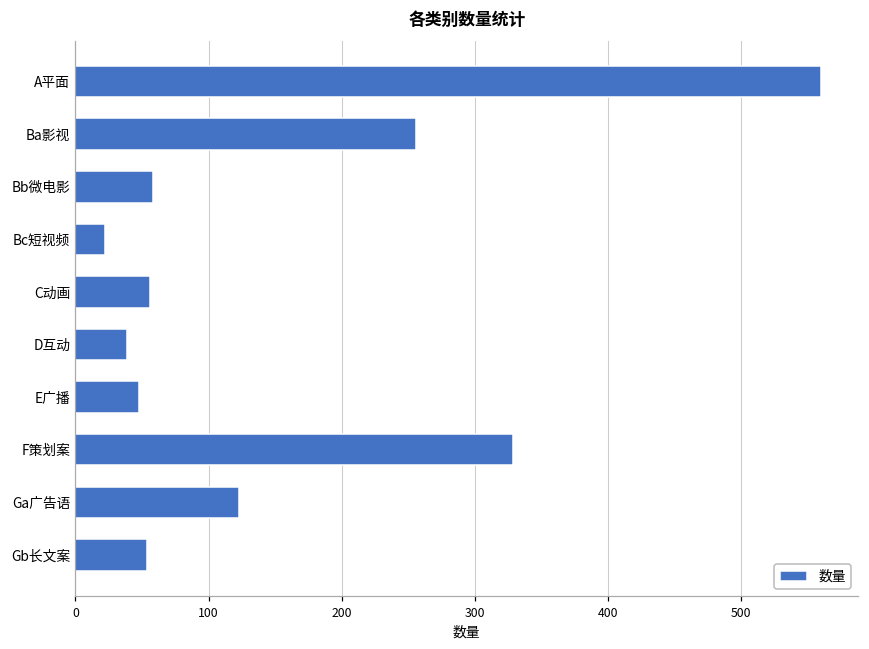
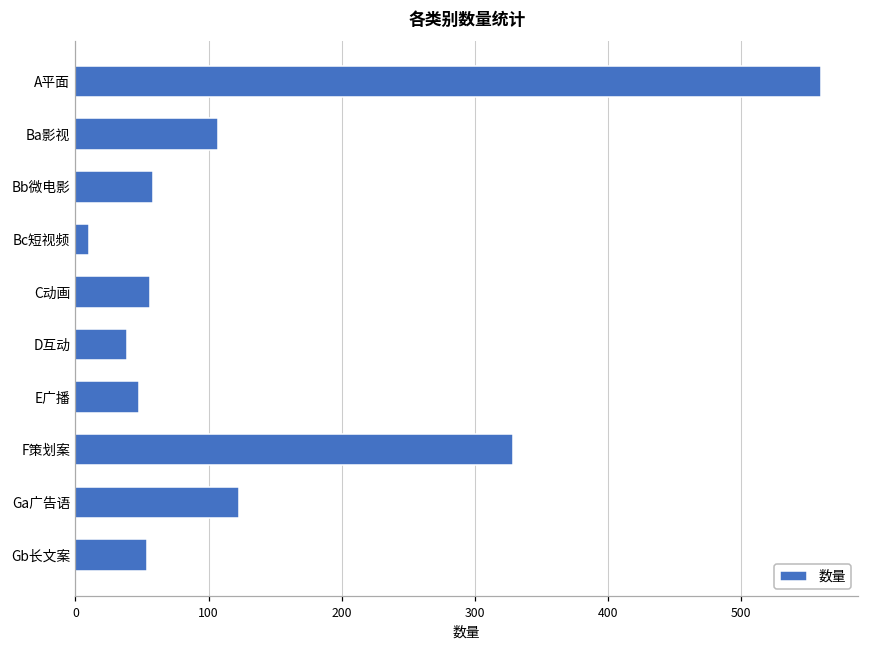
Ba影视: 256 -> 107
Bc短视频: 22 -> 10
